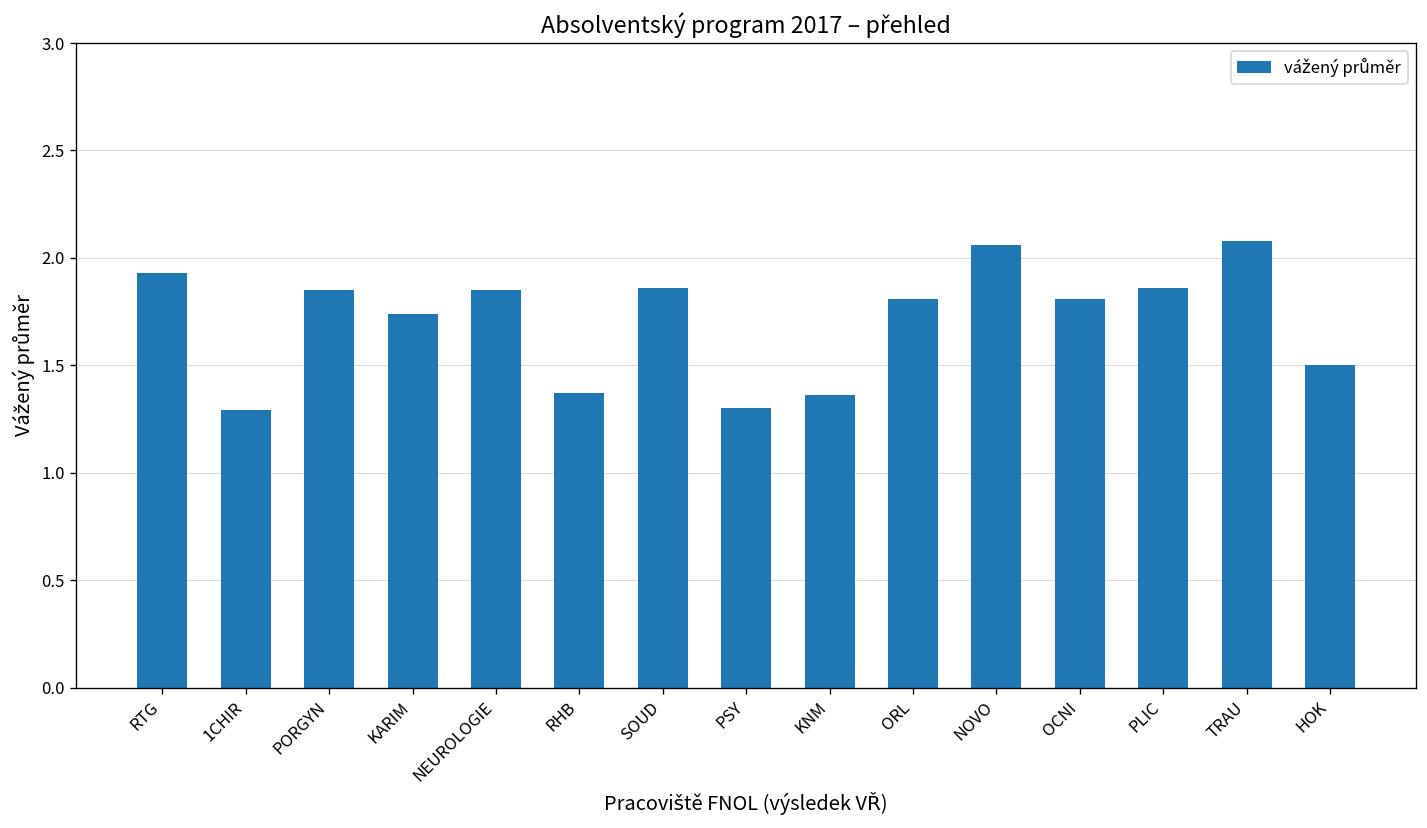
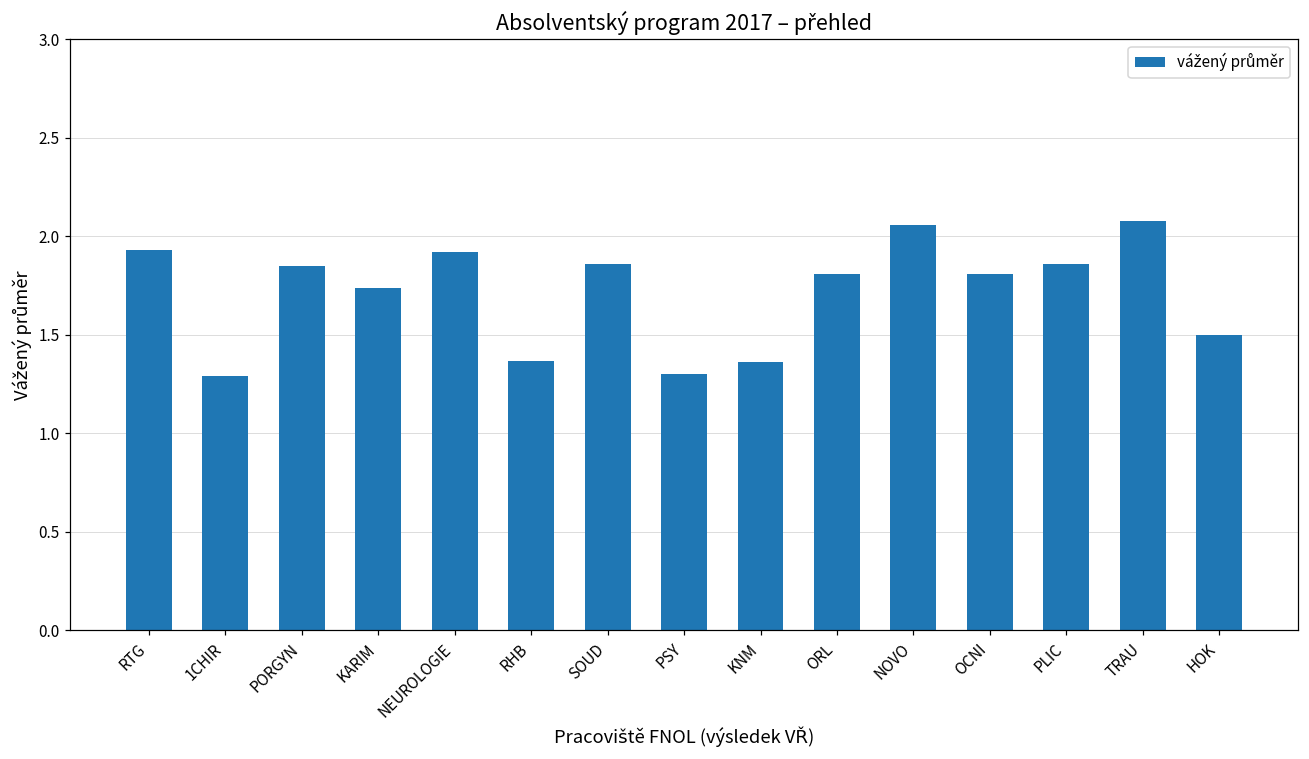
NEUROLOGIE: 1.85 -> 1.92
